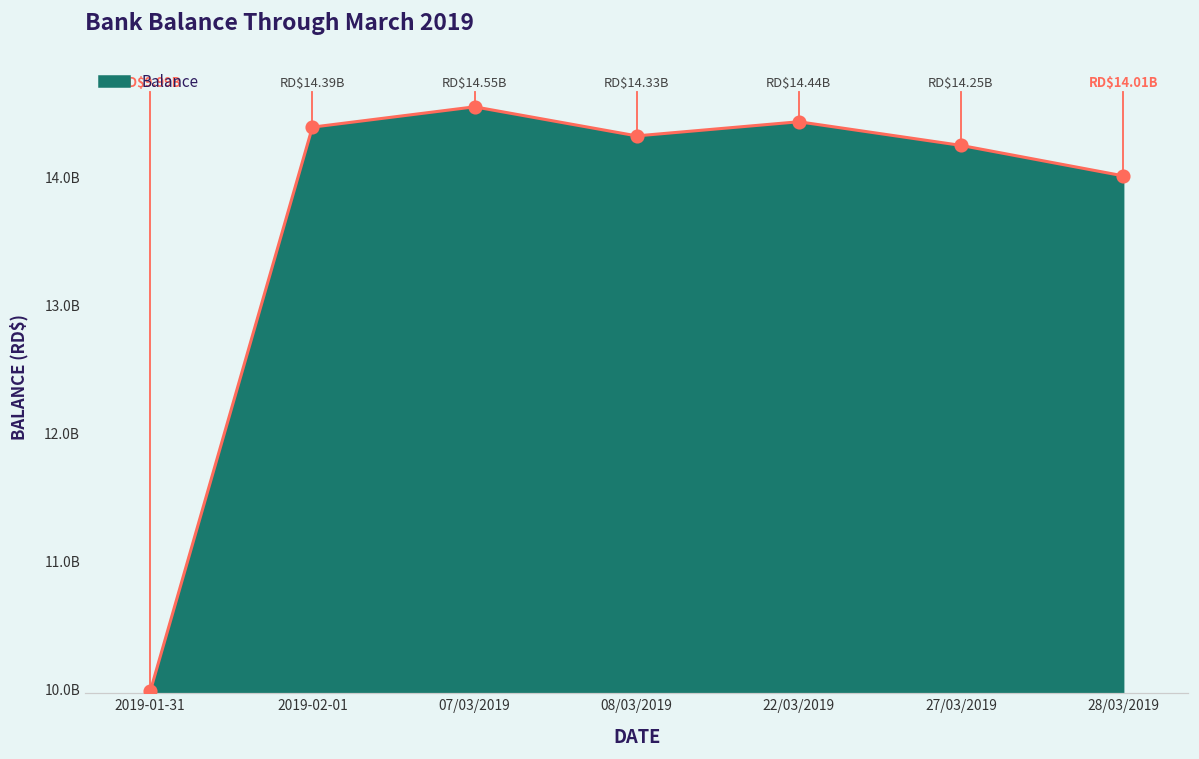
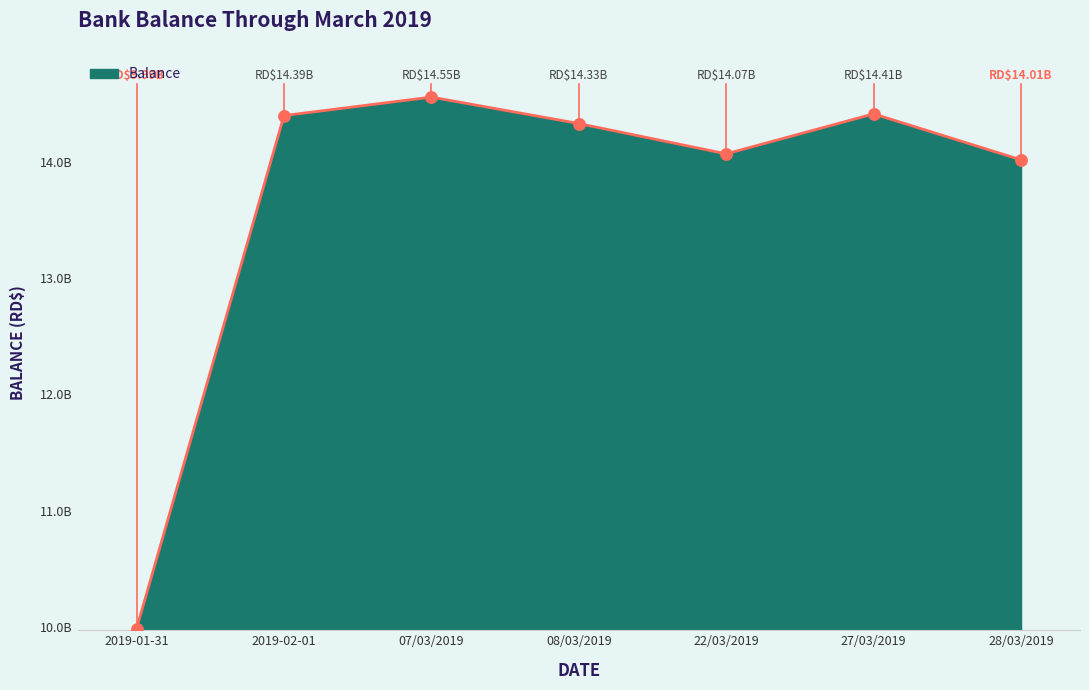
Balance, 22/03/2019: $14.44B -> $14.07B
Balance, 27/03/2019: $14.25B -> $14.41B
